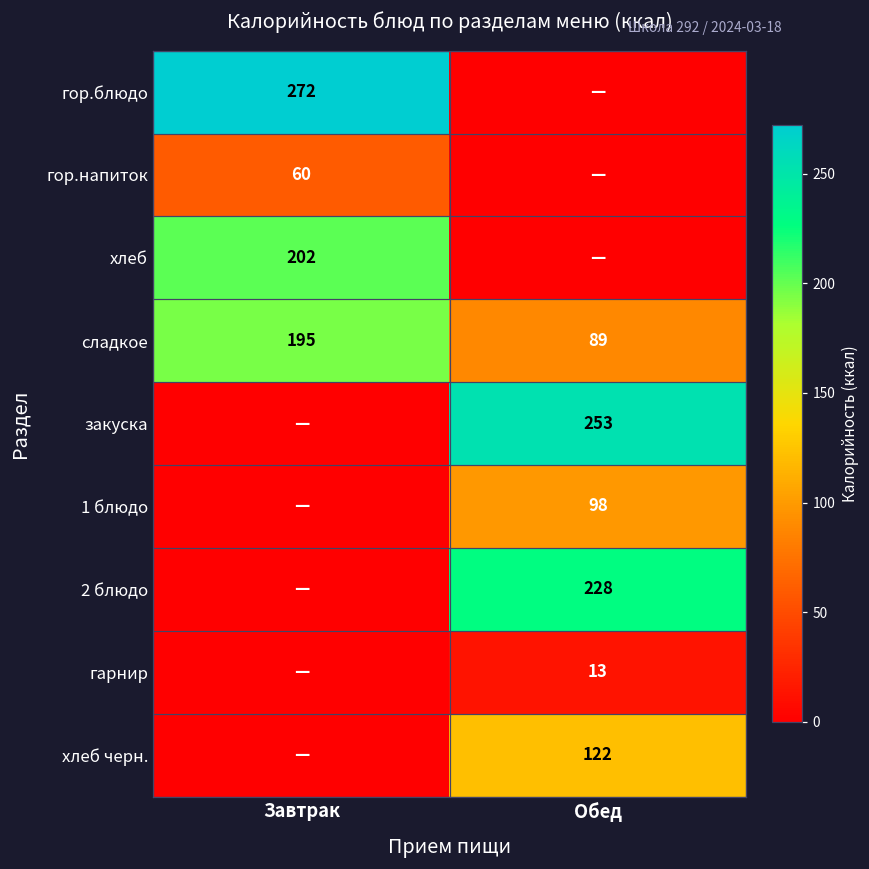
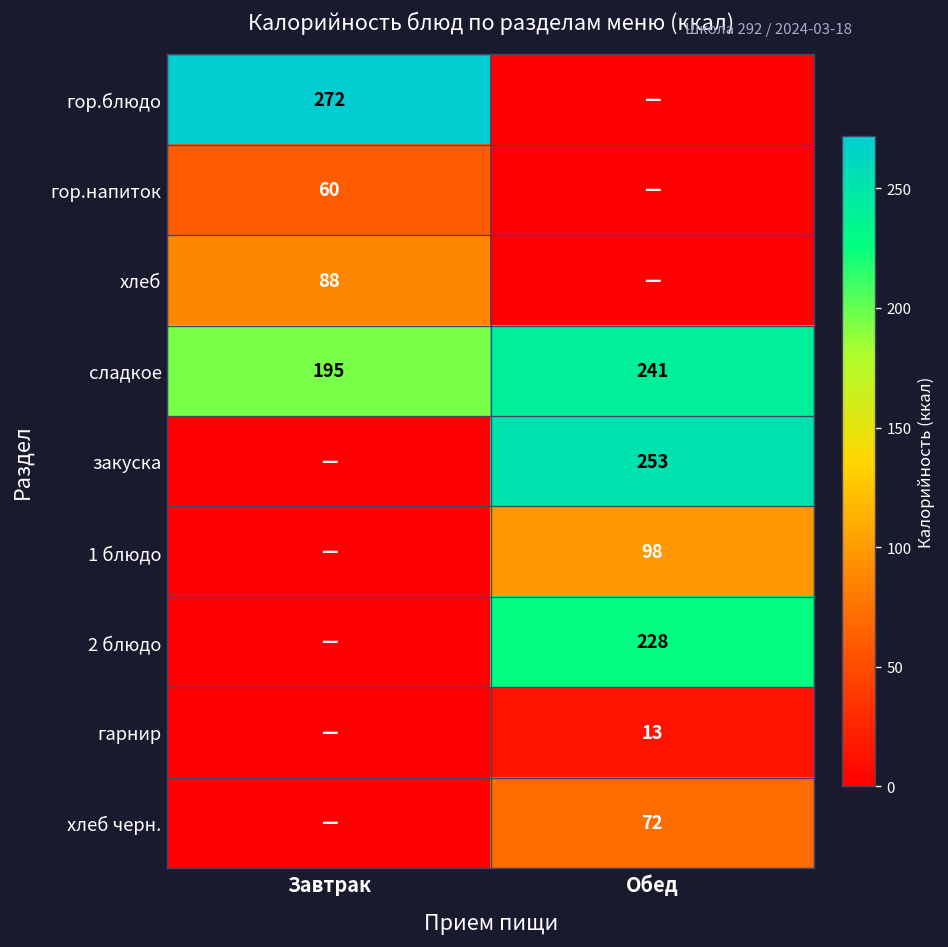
хлеб, Завтрак: 202 -> 88
сладкое, Обед: 89 -> 241
хлеб черн., Обед: 122 -> 72
